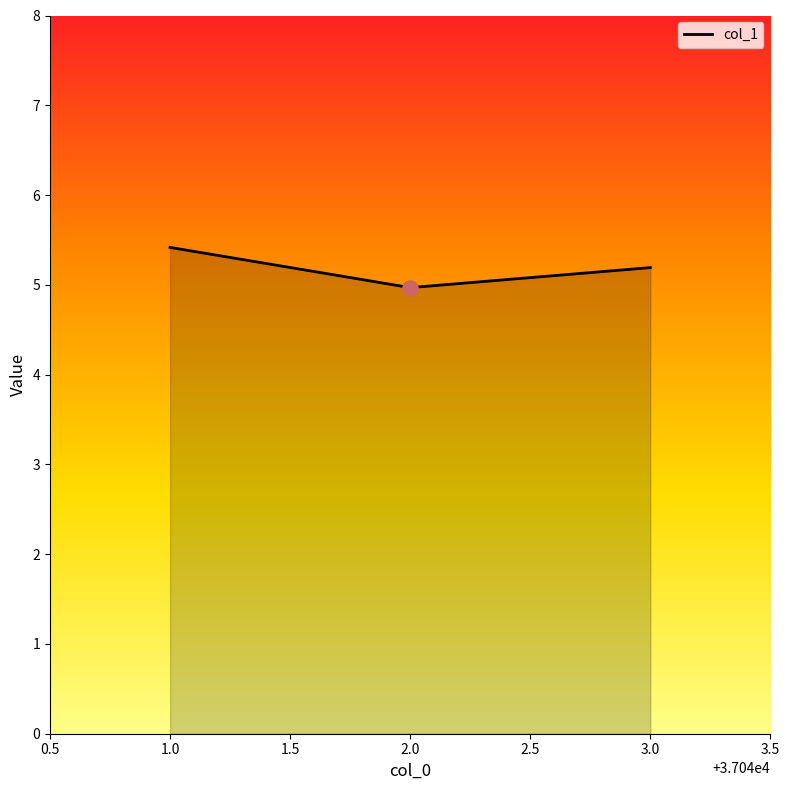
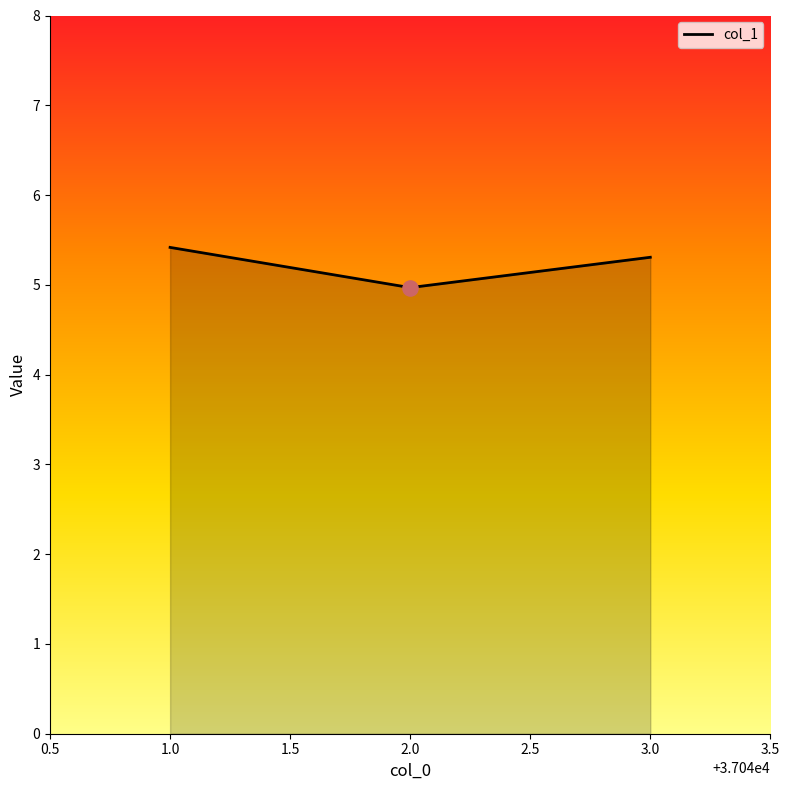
col_1, 3.0: 5.2 -> 5.3
